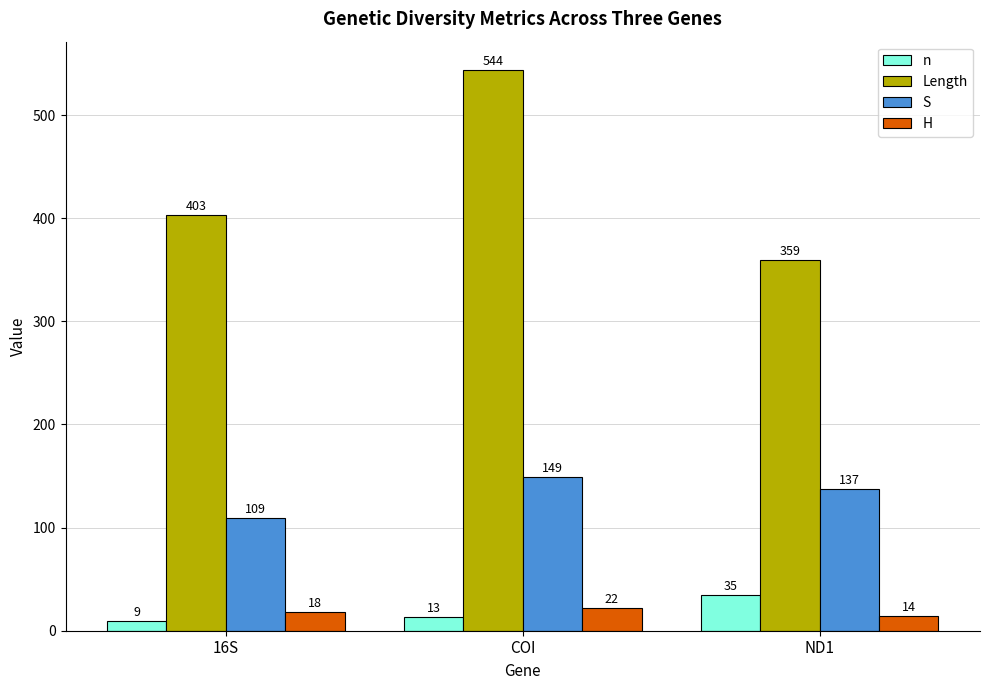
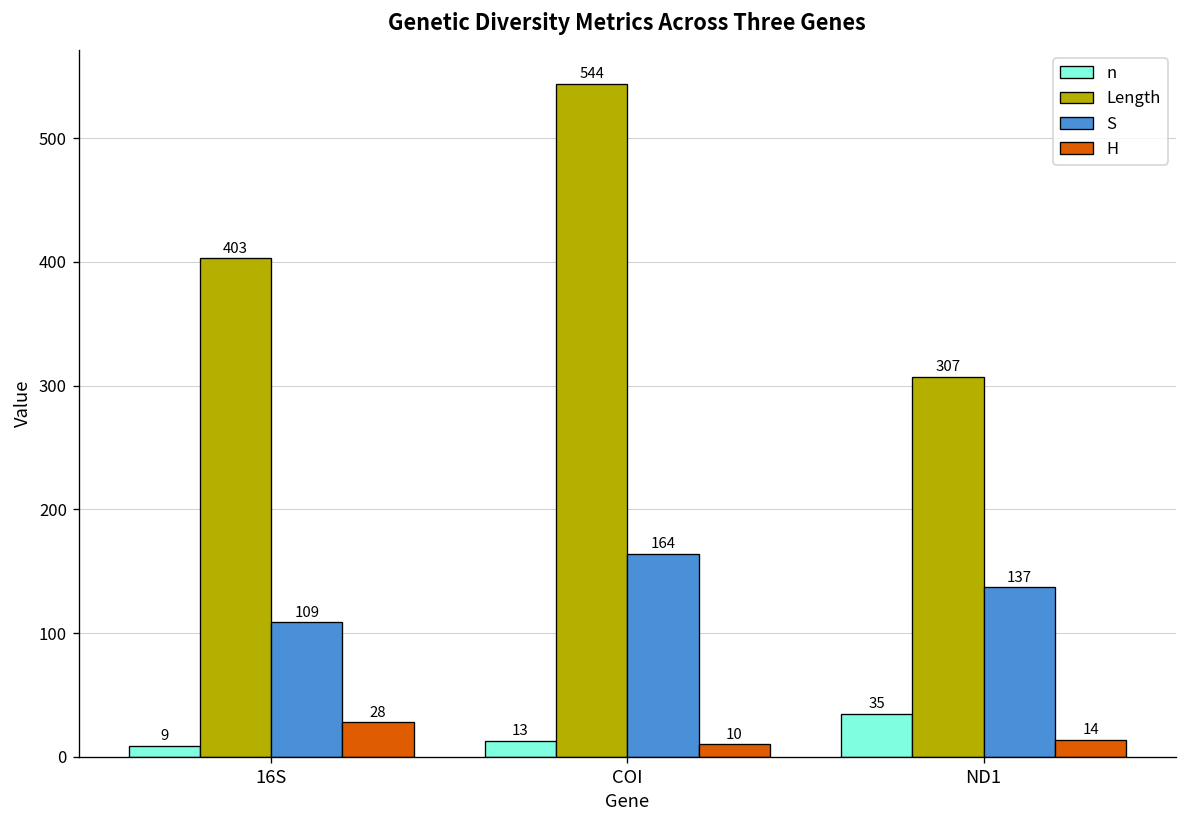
H, 16S: 18 -> 28
S, COI: 149 -> 164
H, COI: 22 -> 10
Length, ND1: 359 -> 307
